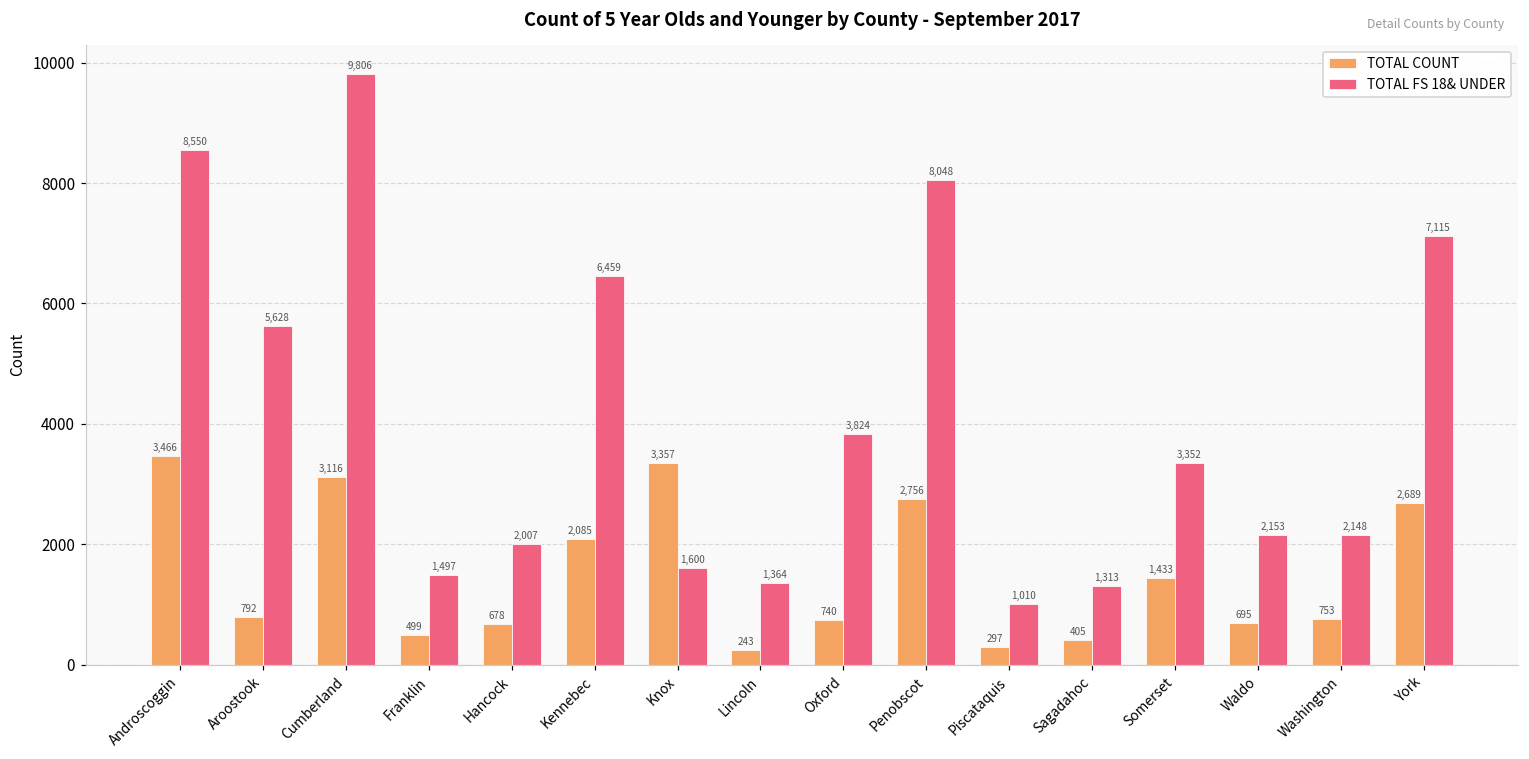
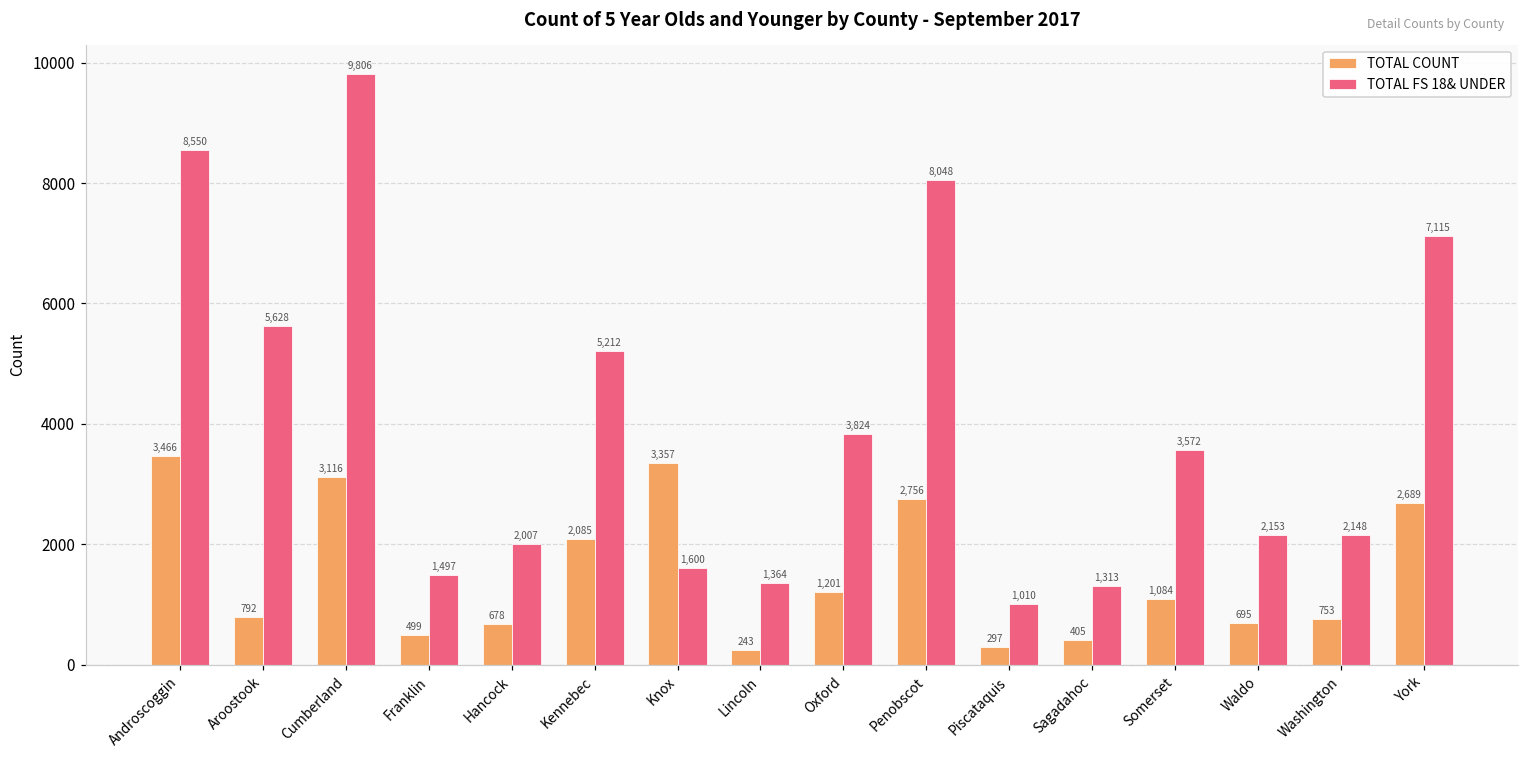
TOTAL FS 18& UNDER, Kennebec: 6,459 -> 5,212
TOTAL COUNT, Oxford: 740 -> 1,201
TOTAL COUNT, Somerset: 1,433 -> 1,084
TOTAL FS 18& UNDER, Somerset: 3,352 -> 3,572
